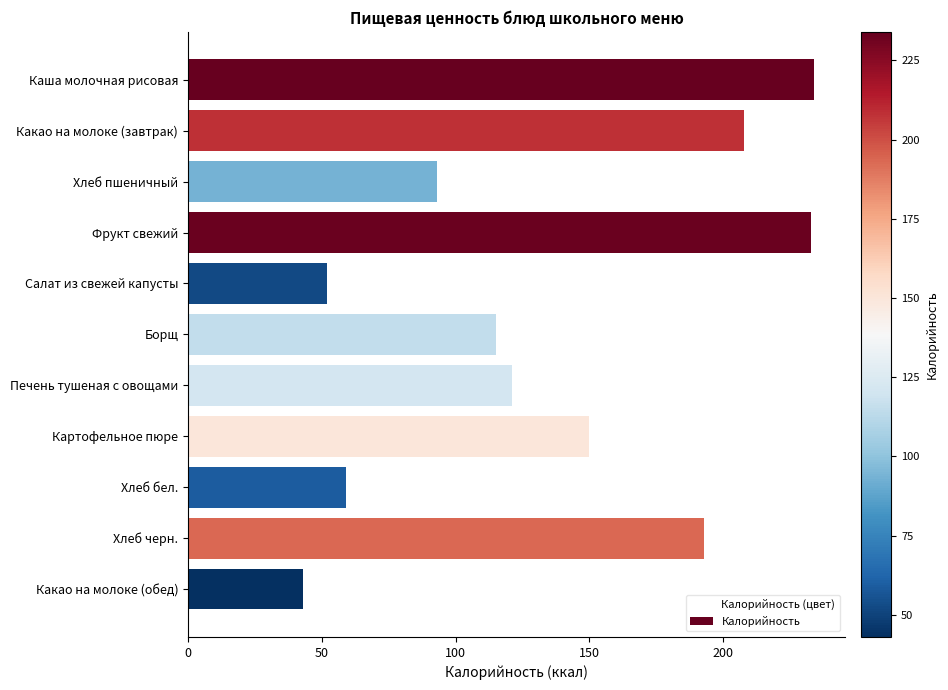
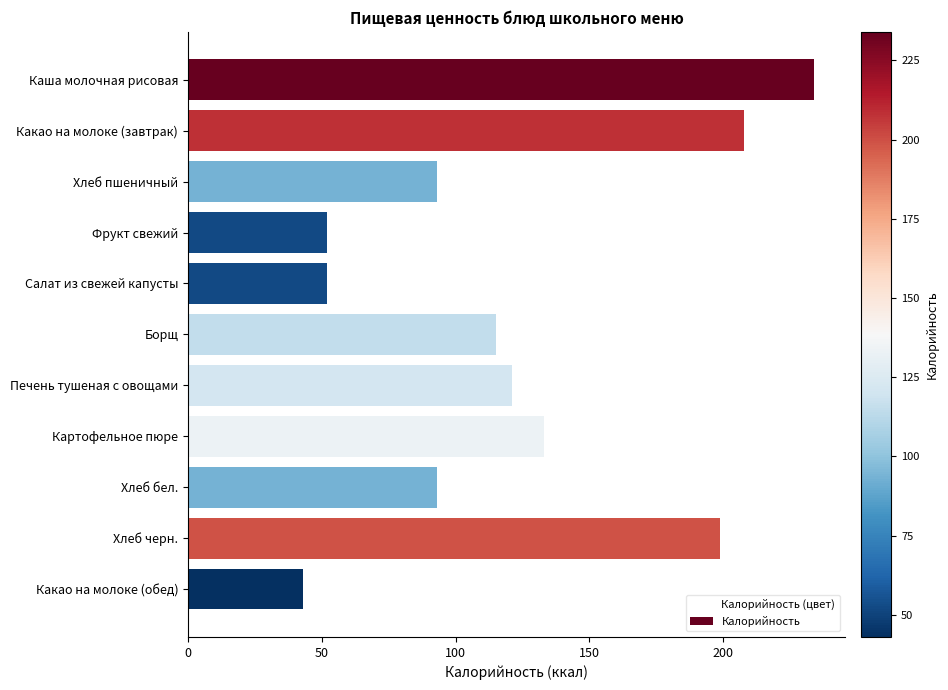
Фрукт свежий: 233 -> 52
Картофельное пюре: 150 -> 133
Хлеб бел.: 59 -> 93
Хлеб черн.: 193 -> 199
